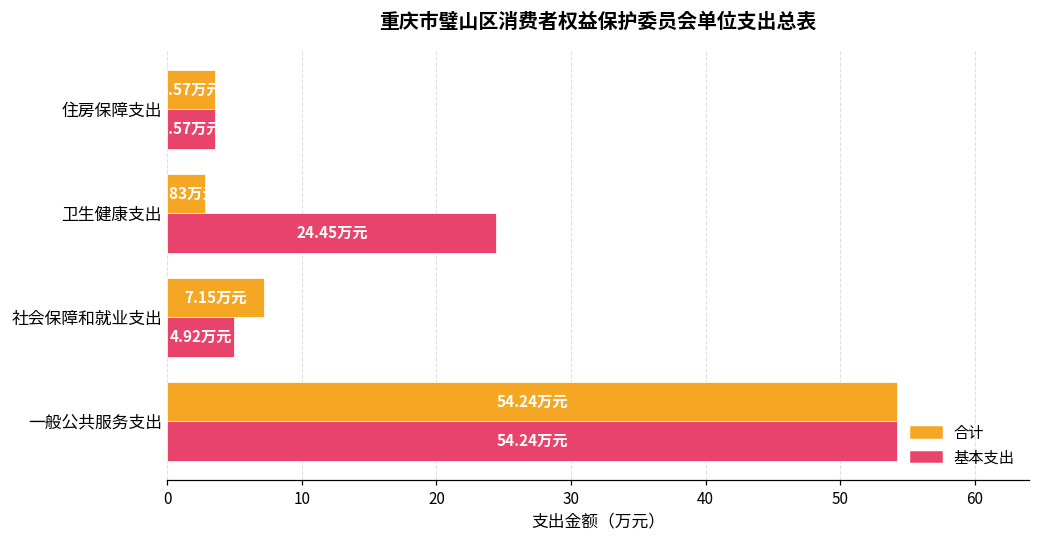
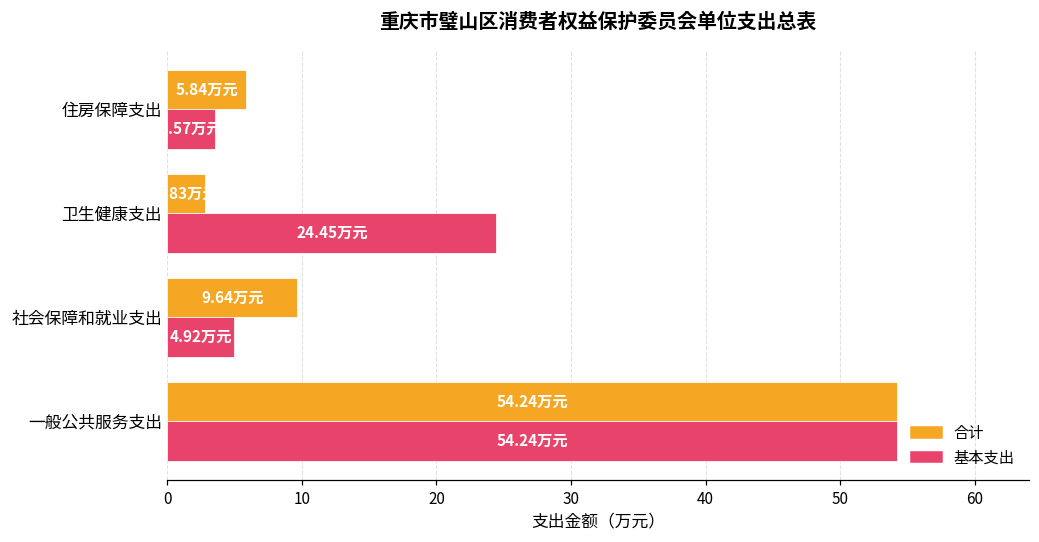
合计, 住房保障支出: 3.57 -> 5.84
合计, 社会保障和就业支出: 7.15 -> 9.64
